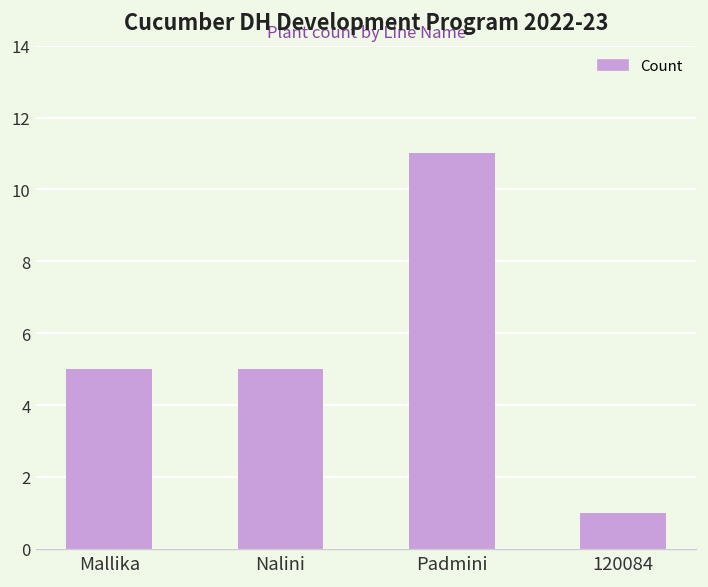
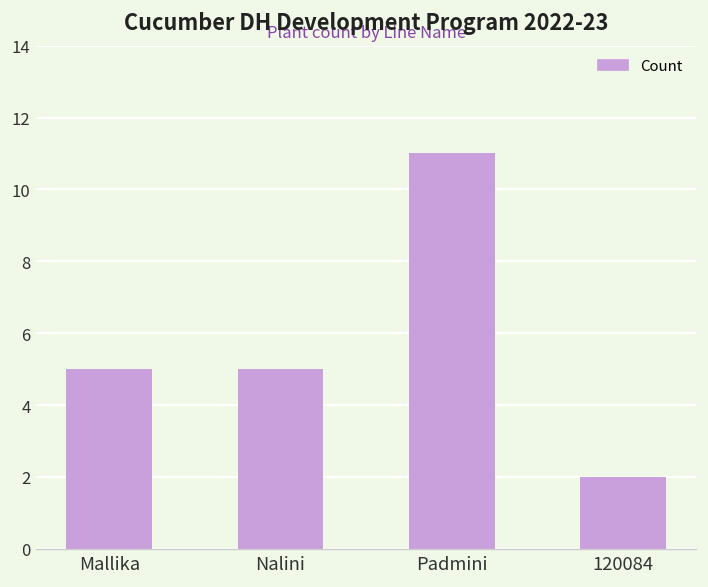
120084: 1 -> 2
